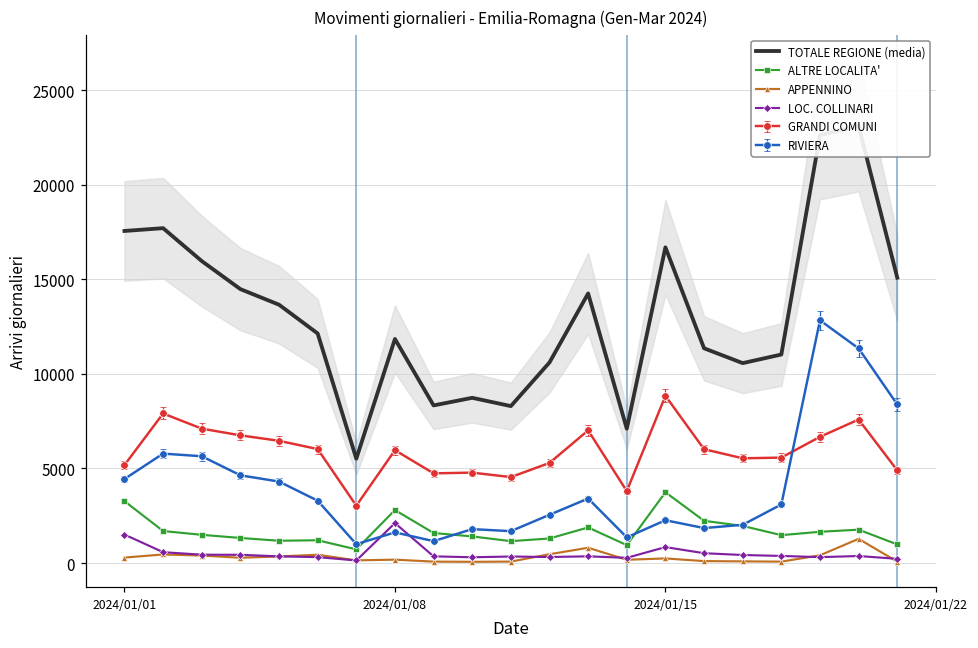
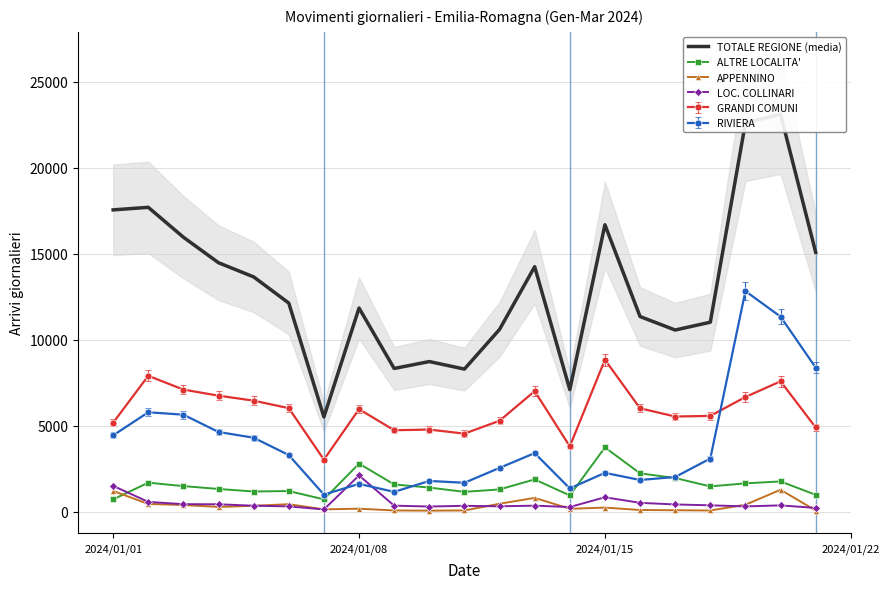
ALTRE LOCALITA', 2024/01/01: 3300 -> 700
APPENNINO, 2024/01/01: 300 -> 1200
